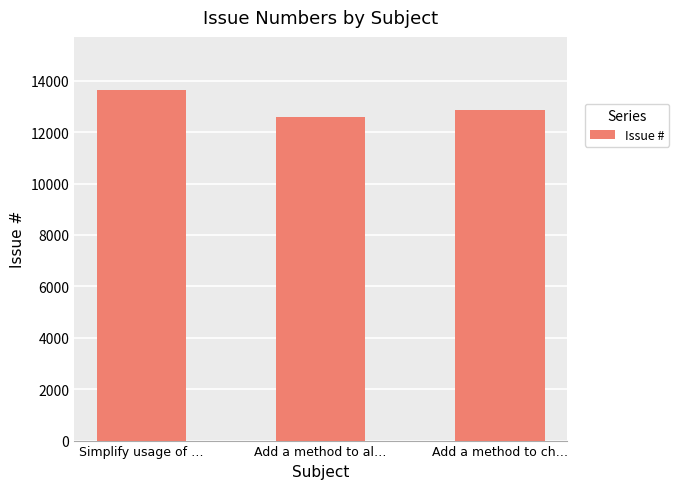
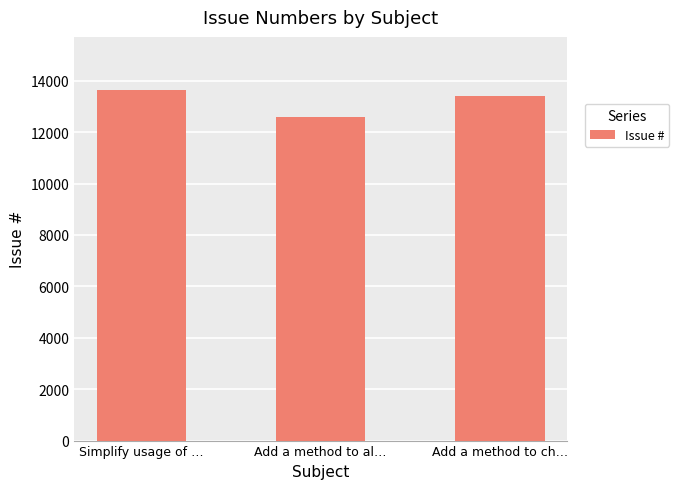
Add a method to ch…: 12900 -> 13400
